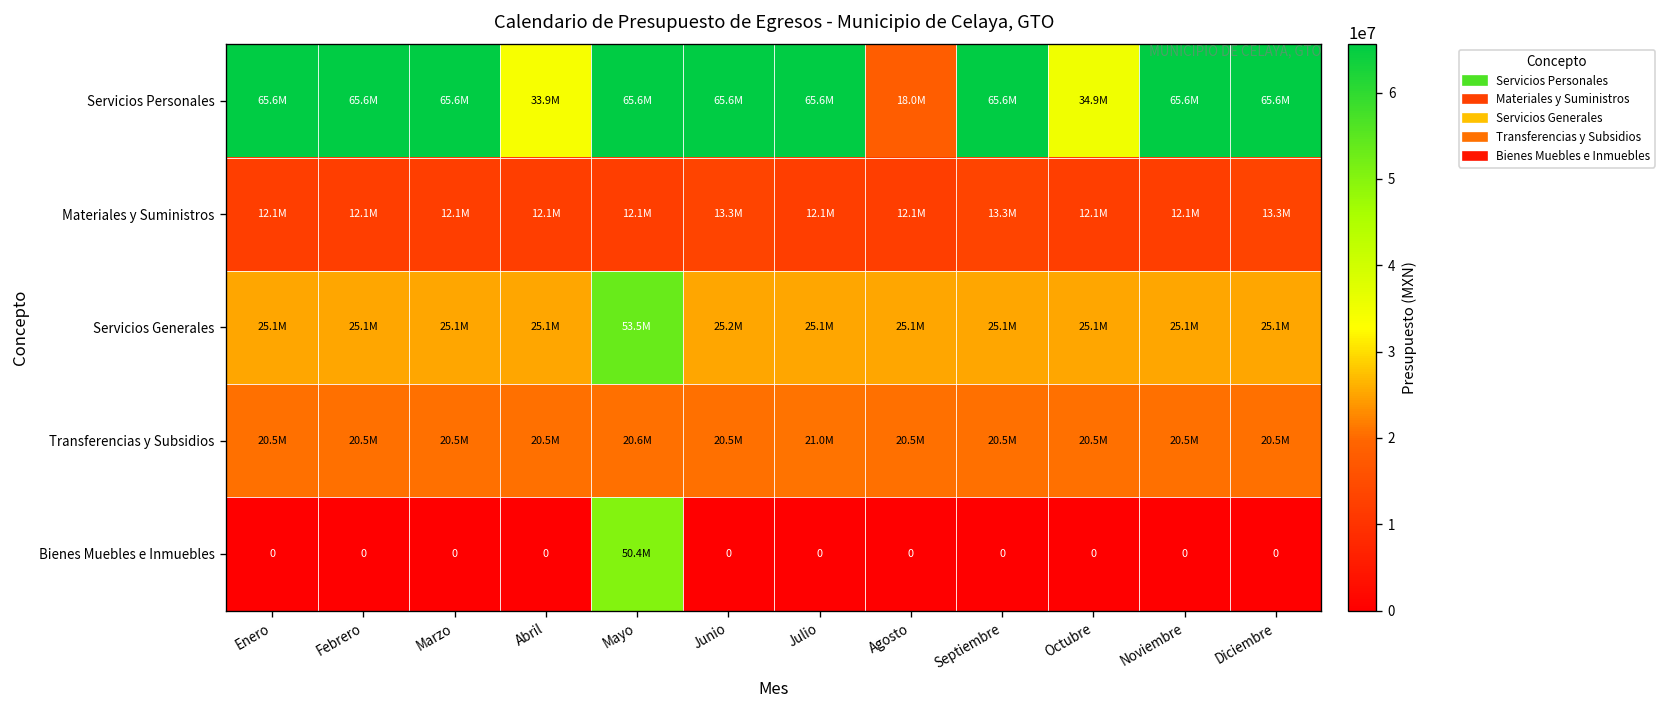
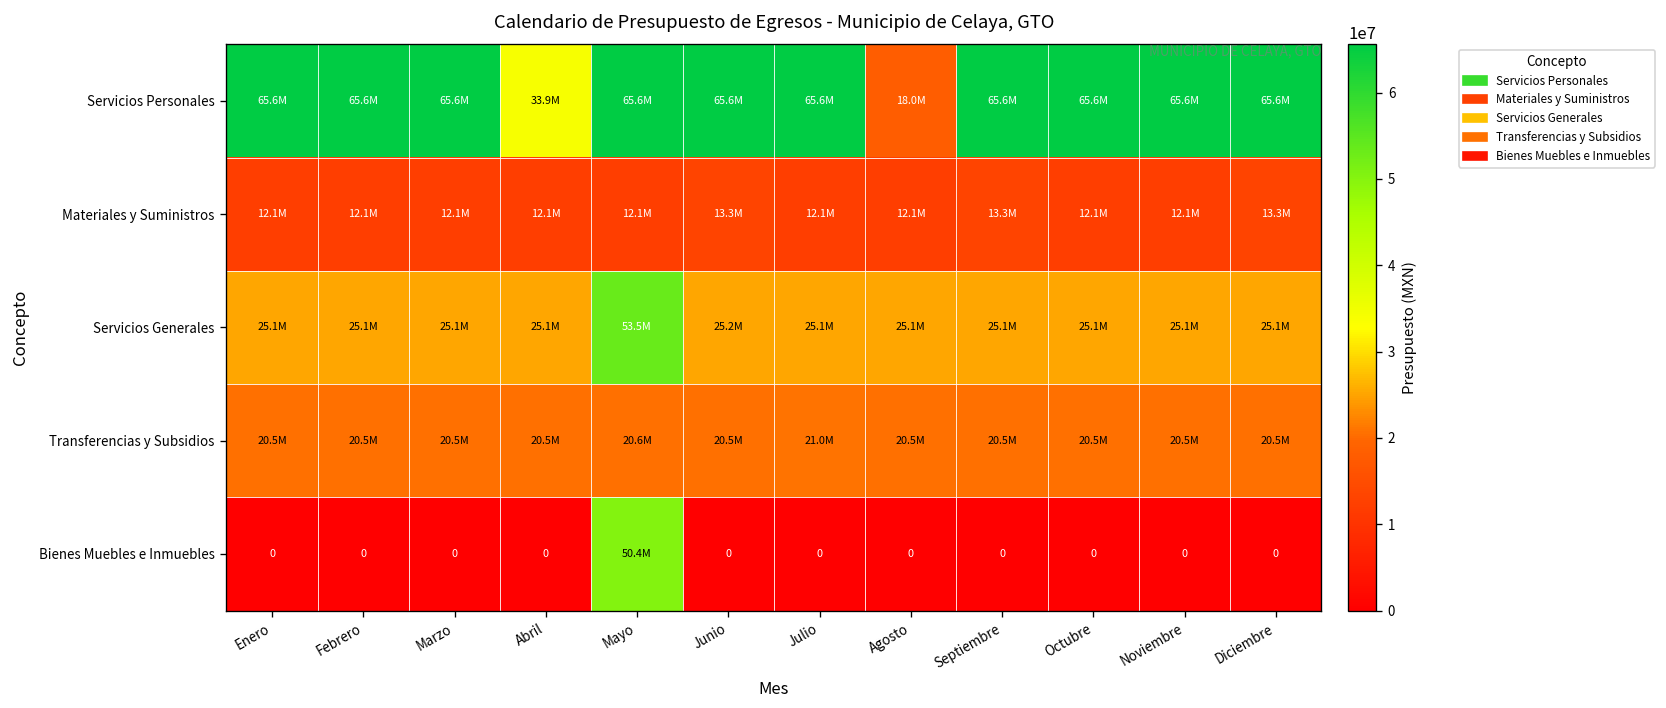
Servicios Personales, Octubre: 34.9M -> 65.6M
